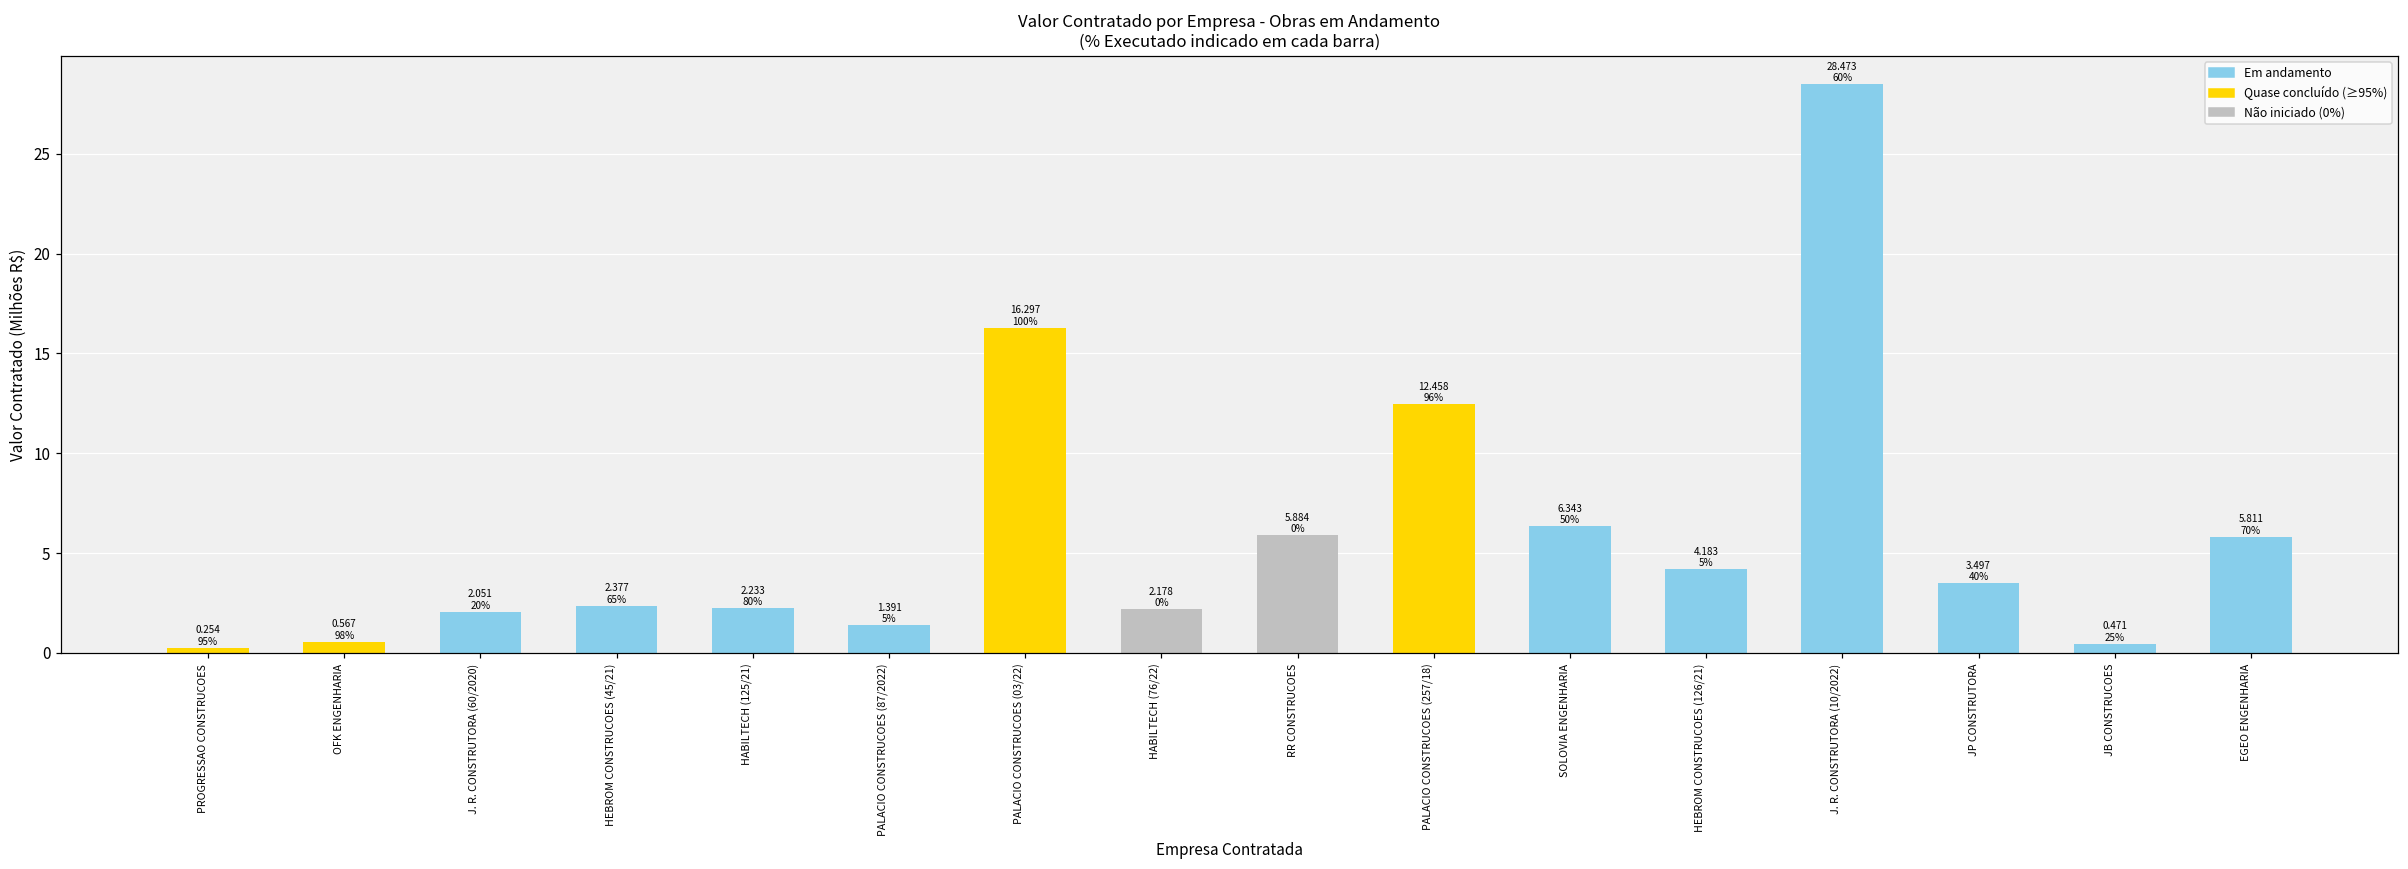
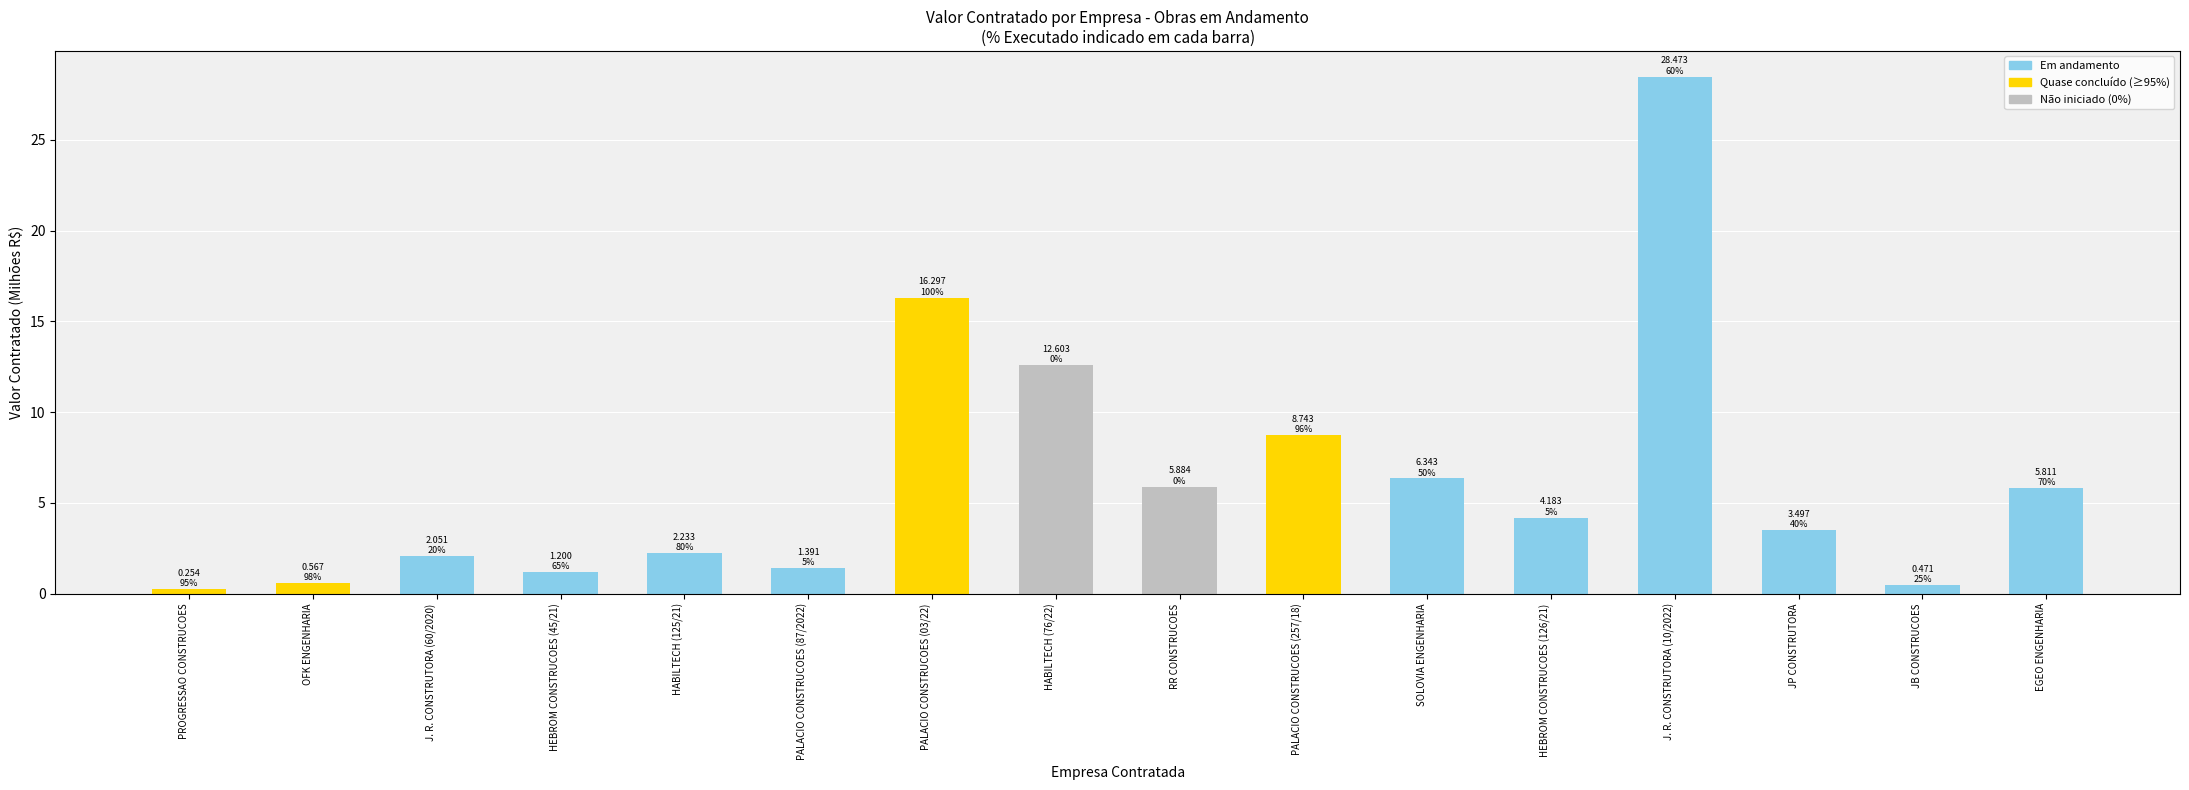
HEBROM CONSTRUCOES (45/21): 2.377 -> 1.200
HABILTECH (76/22): 2.178 -> 12.603
PALACIO CONSTRUCOES (257/18): 12.458 -> 8.743
